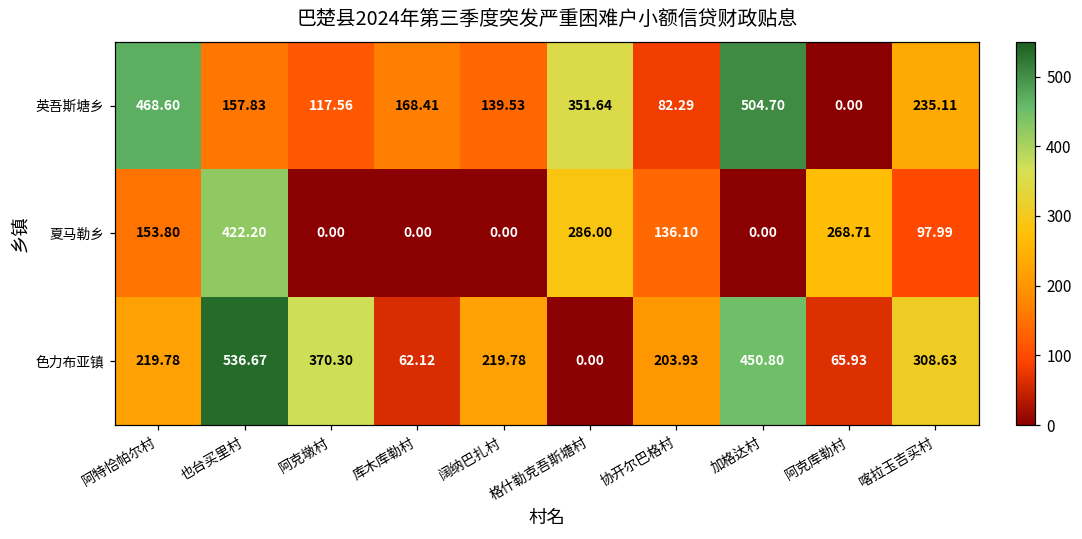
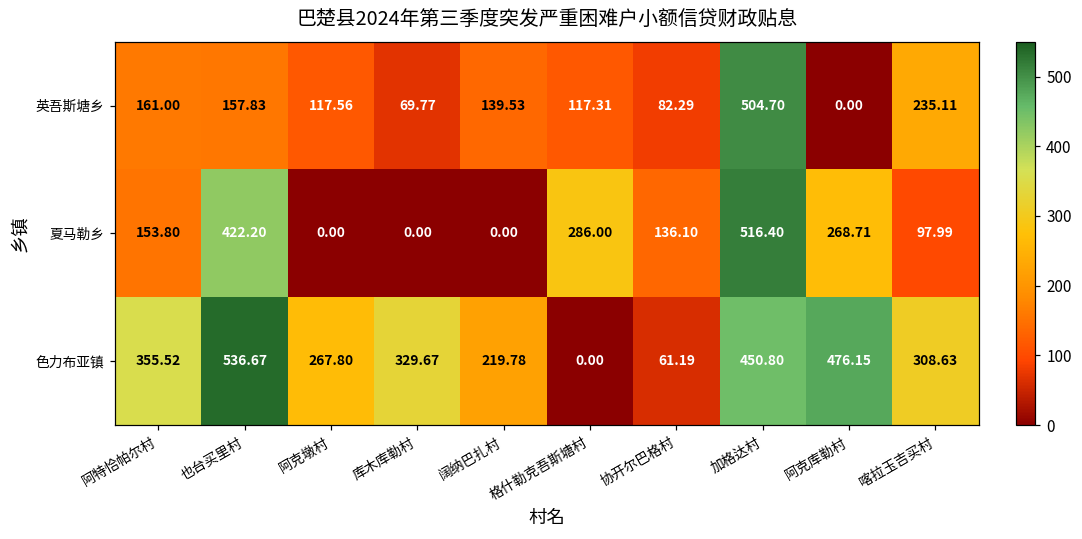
英吾斯塘乡, 阿特恰帕尔村: 468.60 -> 161.00
英吾斯塘乡, 库木库勒村: 168.41 -> 69.77
英吾斯塘乡, 格什勒克吾斯塘村: 351.64 -> 117.31
夏马勒乡, 加格达村: 0.00 -> 516.40
色力布亚镇, 阿特恰帕尔村: 219.78 -> 355.52
色力布亚镇, 阿克墩村: 370.30 -> 267.80
色力布亚镇, 库木库勒村: 62.12 -> 329.67
色力布亚镇, 协开尔巴格村: 203.93 -> 61.19
色力布亚镇, 阿克库勒村: 65.93 -> 476.15
